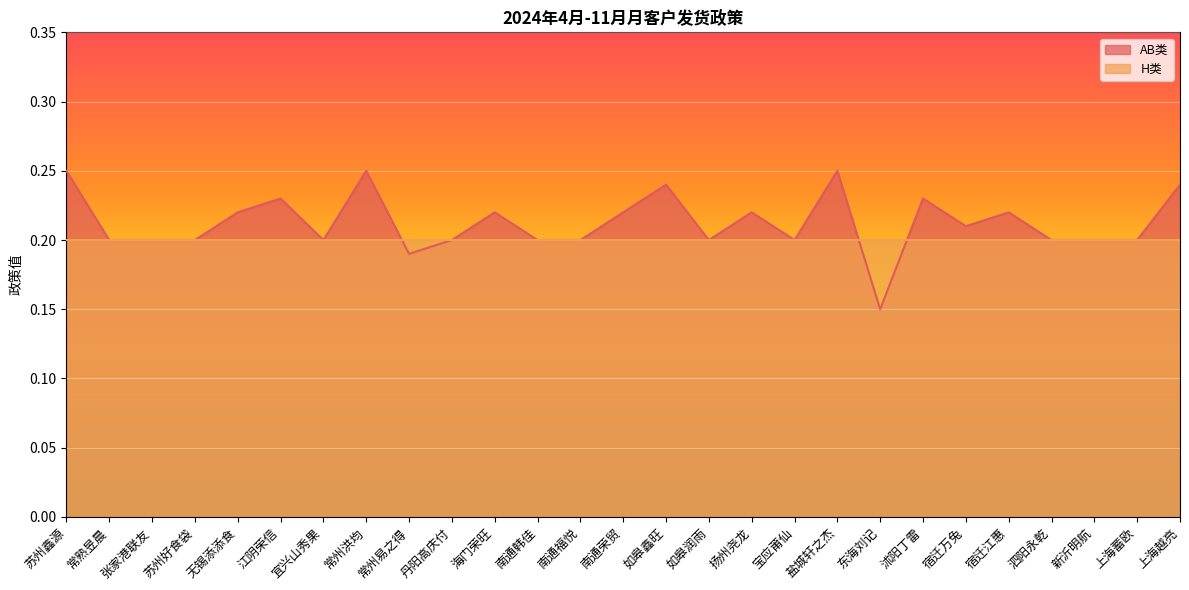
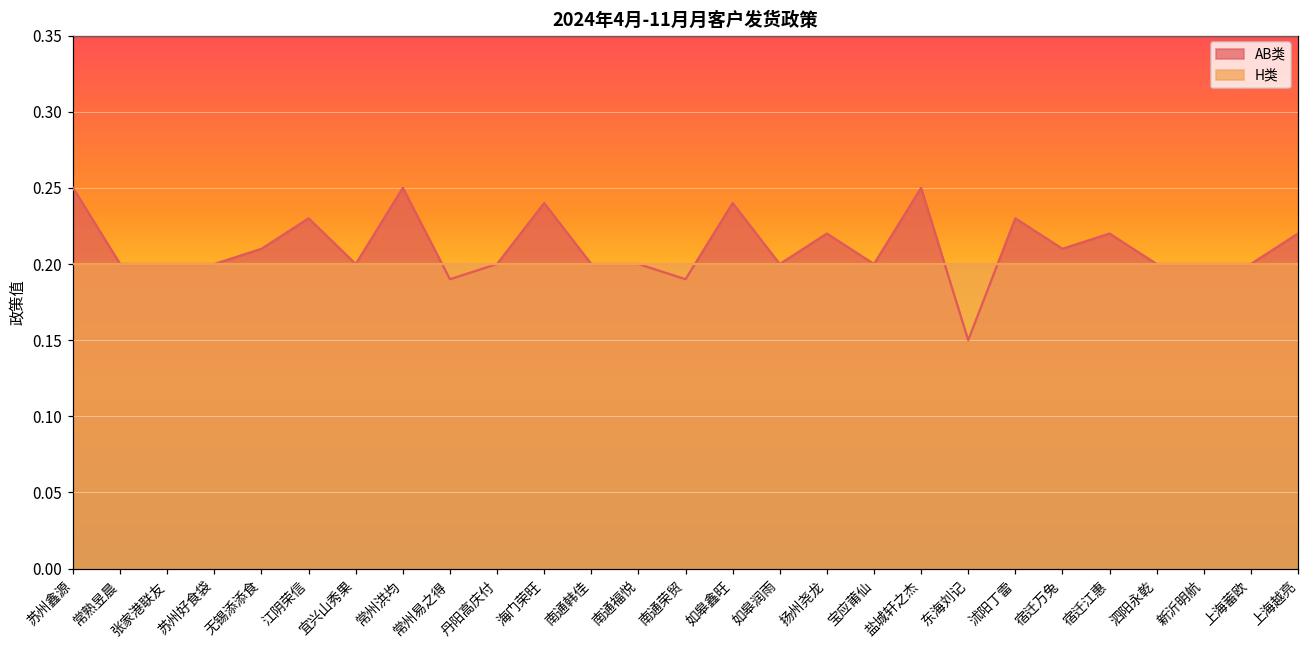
AB类, 无锡添添食: 0.22 -> 0.21
AB类, 海门荣旺: 0.22 -> 0.24
AB类, 南通荣贸: 0.22 -> 0.19
AB类, 上海越亮: 0.24 -> 0.22
